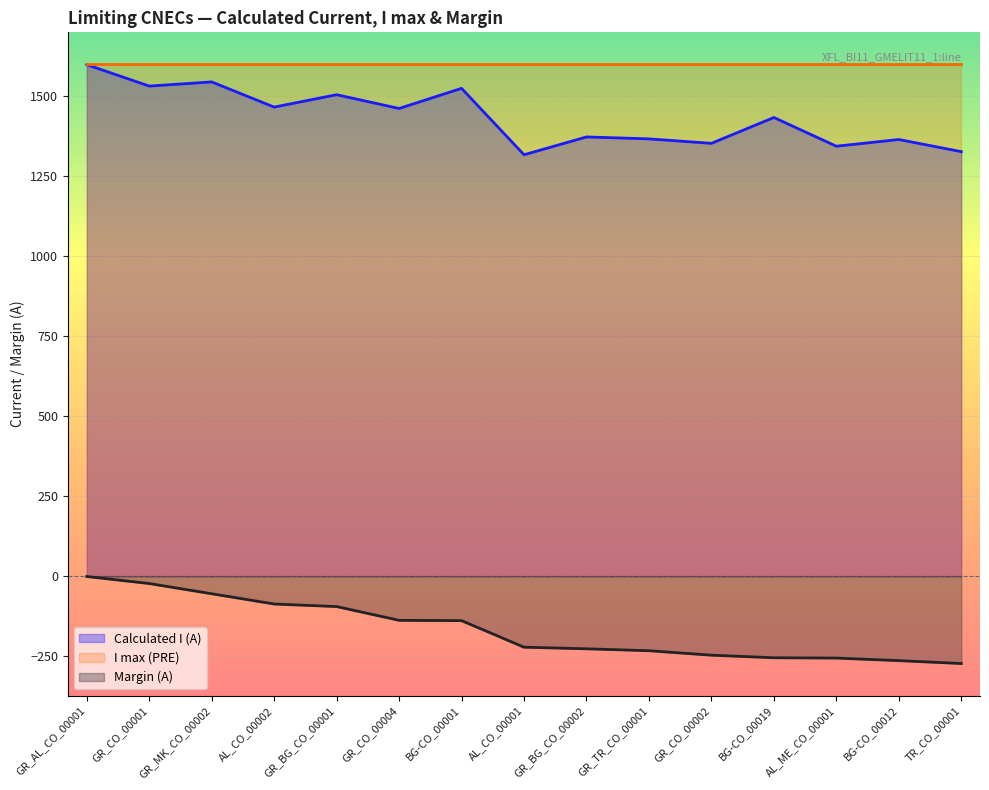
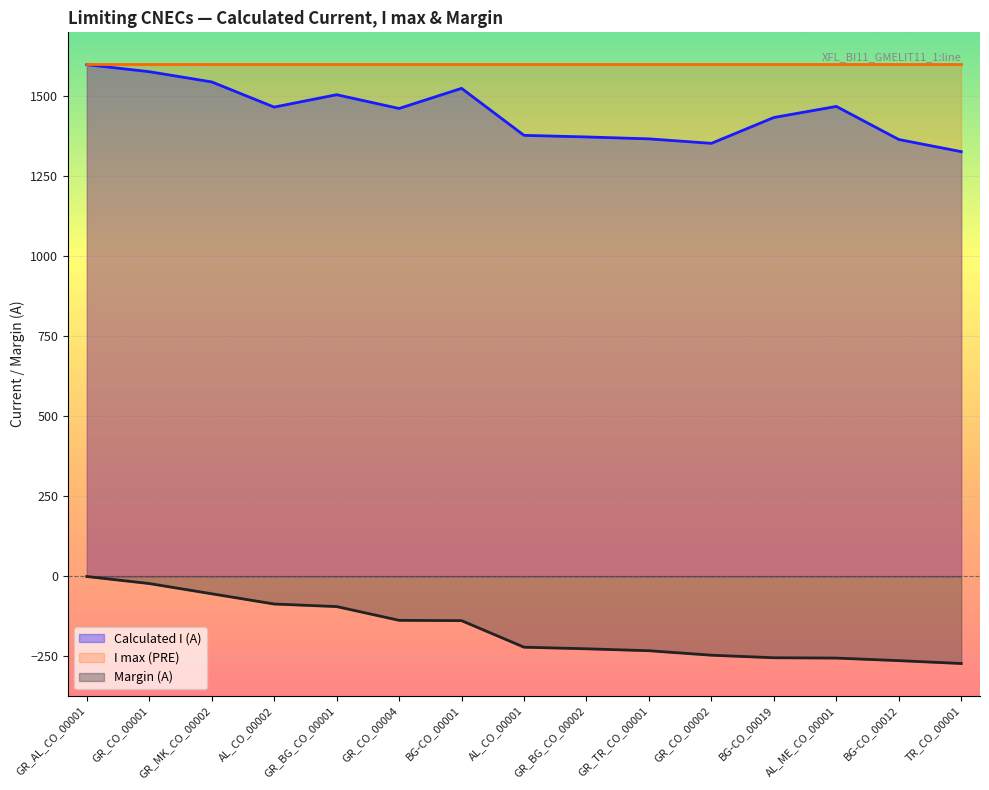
Calculated I (A), GR_CO_00001: 1530 -> 1580
Calculated I (A), AL_CO_00001: 1320 -> 1380
Calculated I (A), AL_ME_CO_00001: 1340 -> 1470
